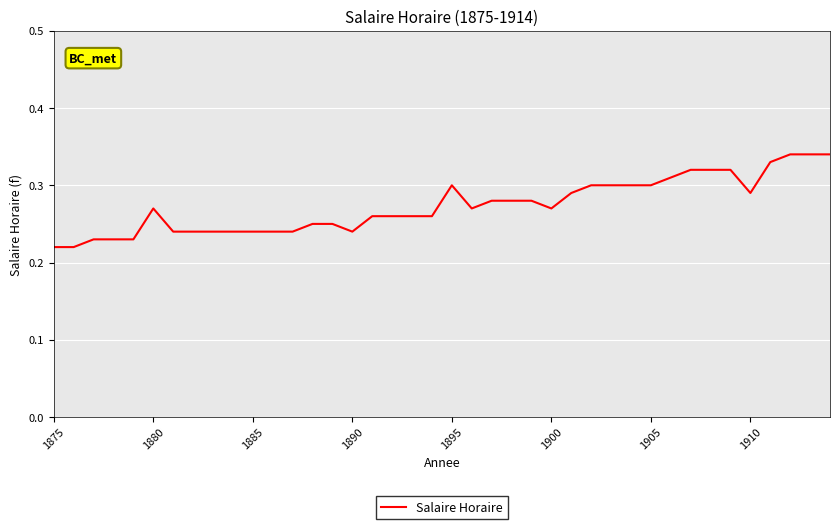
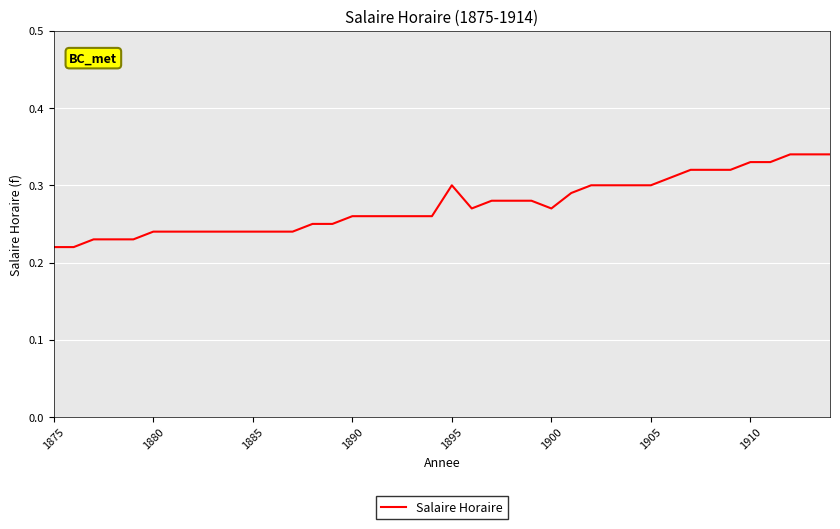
1880: 0.27 -> 0.24
1890: 0.24 -> 0.26
1910: 0.29 -> 0.33
